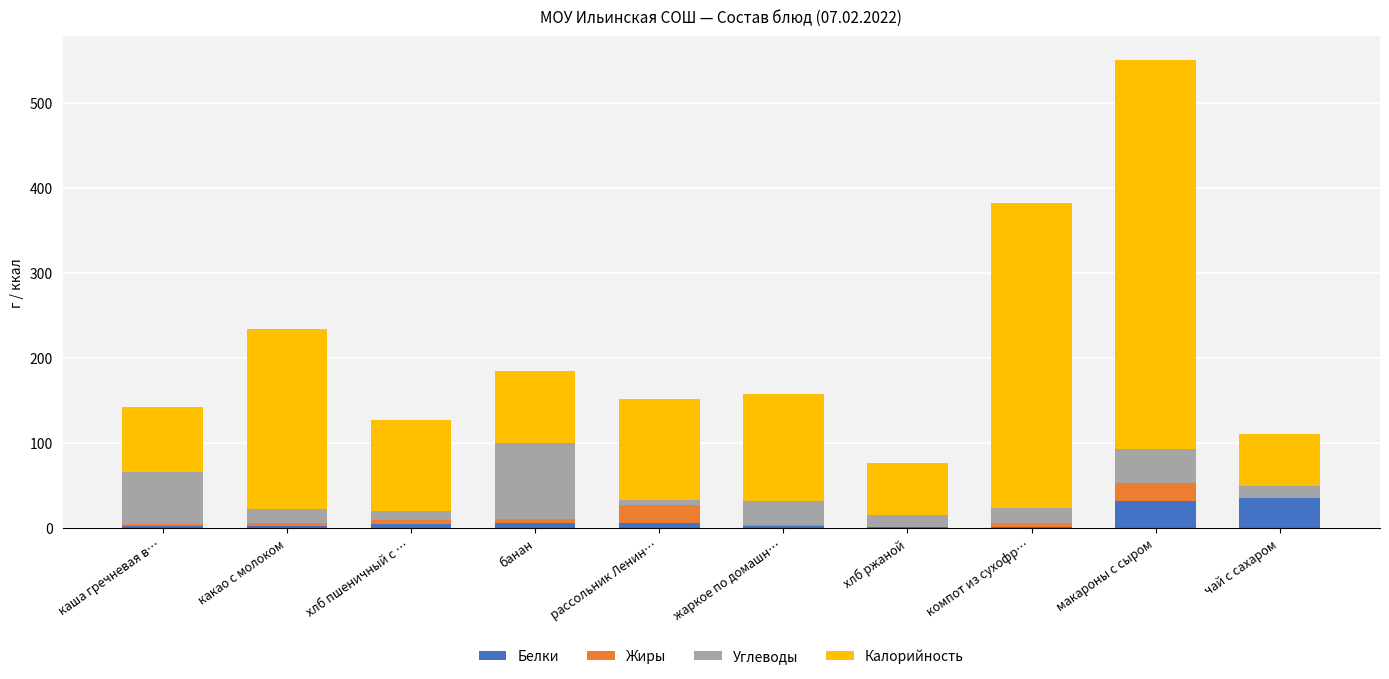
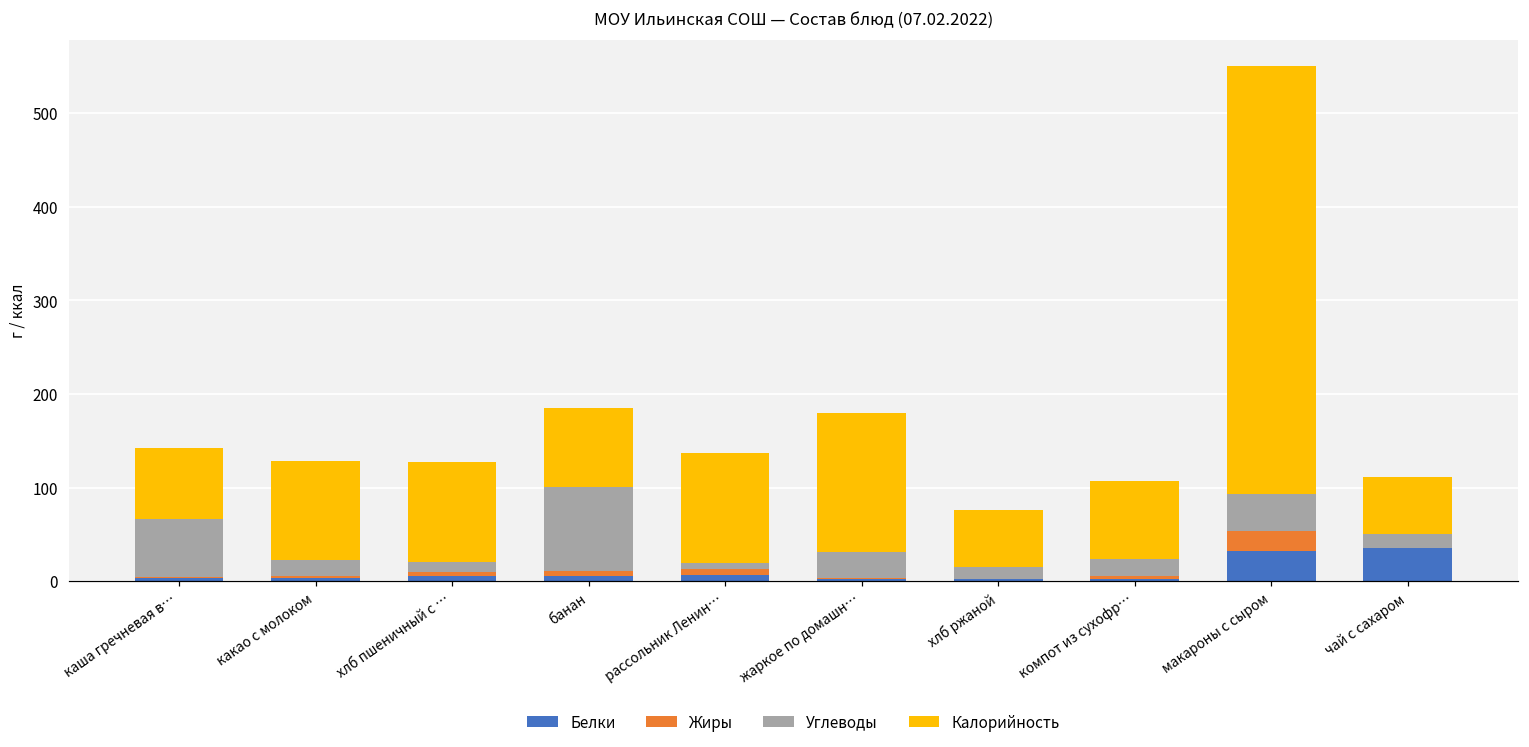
Калорийность, какао с молоком: 210 -> 110
Жиры, рассольник Ленин…: 20 -> 10
Калорийность, жаркое по домашн…: 130 -> 150
Калорийность, компот из сухофр…: 360 -> 80
